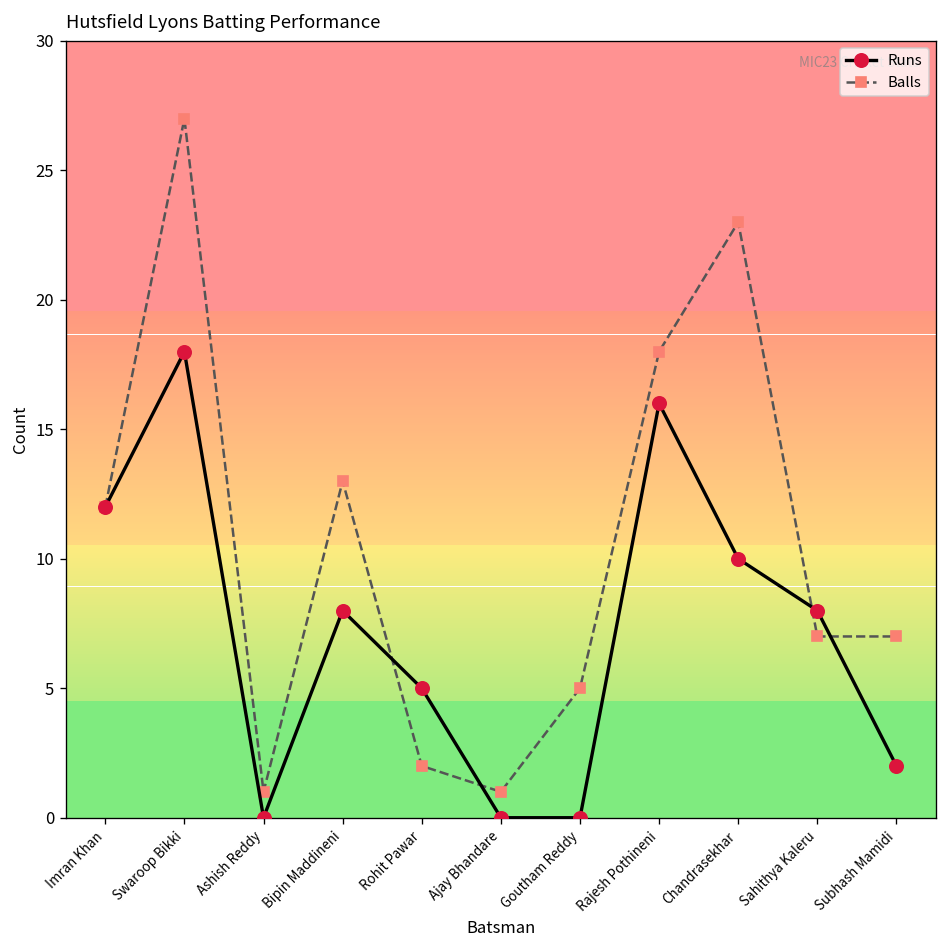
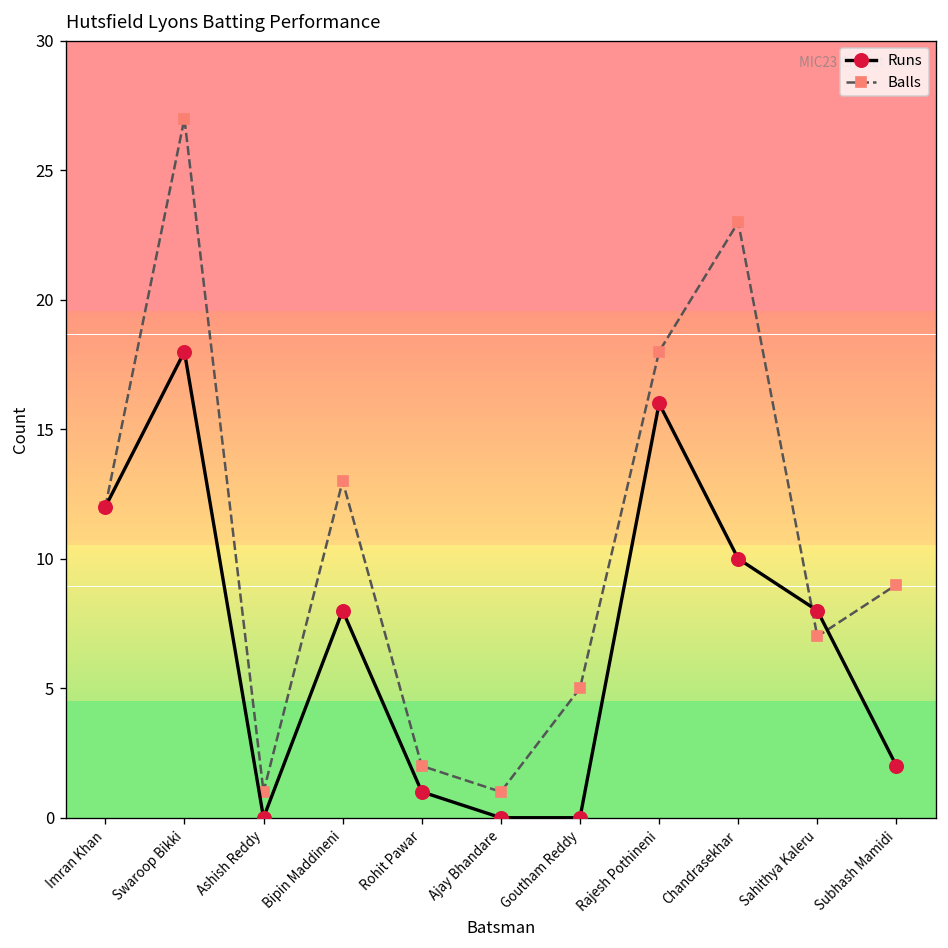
Runs, Rohit Pawar: 5 -> 1
Balls, Subhash Mamidi: 7 -> 9
